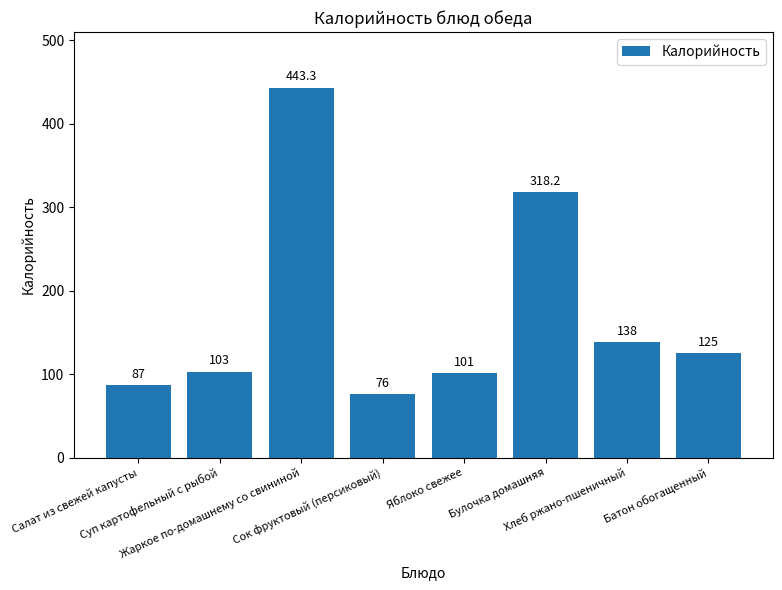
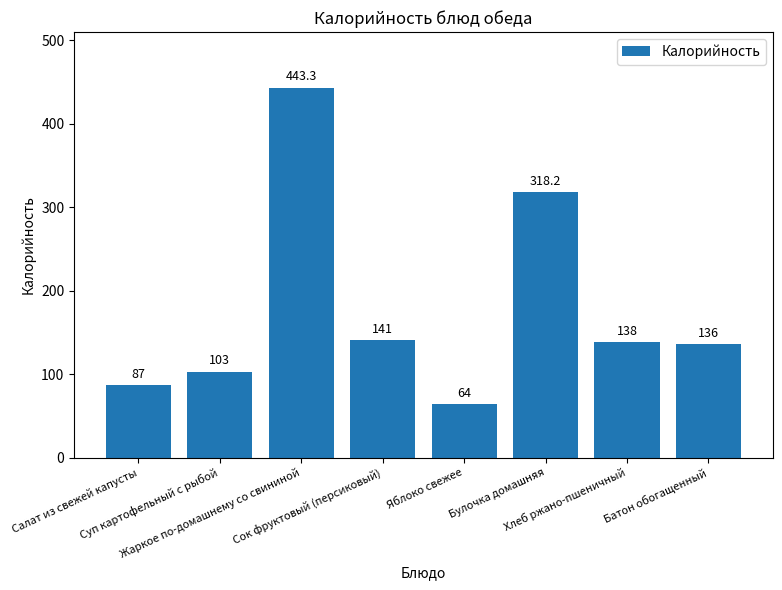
Сок фруктовый (персиковый): 76 -> 141
Яблоко свежее: 101 -> 64
Батон обогащенный: 125 -> 136
